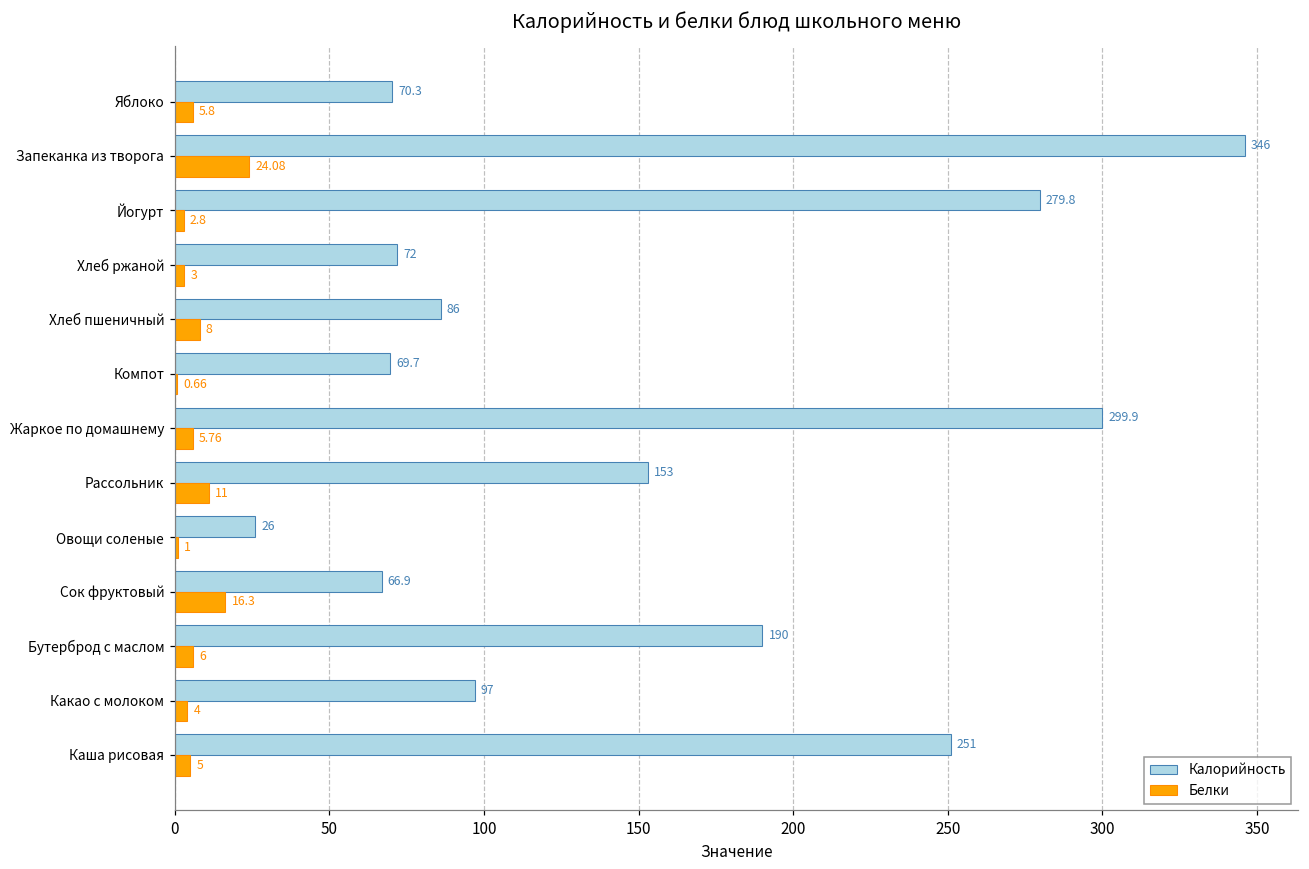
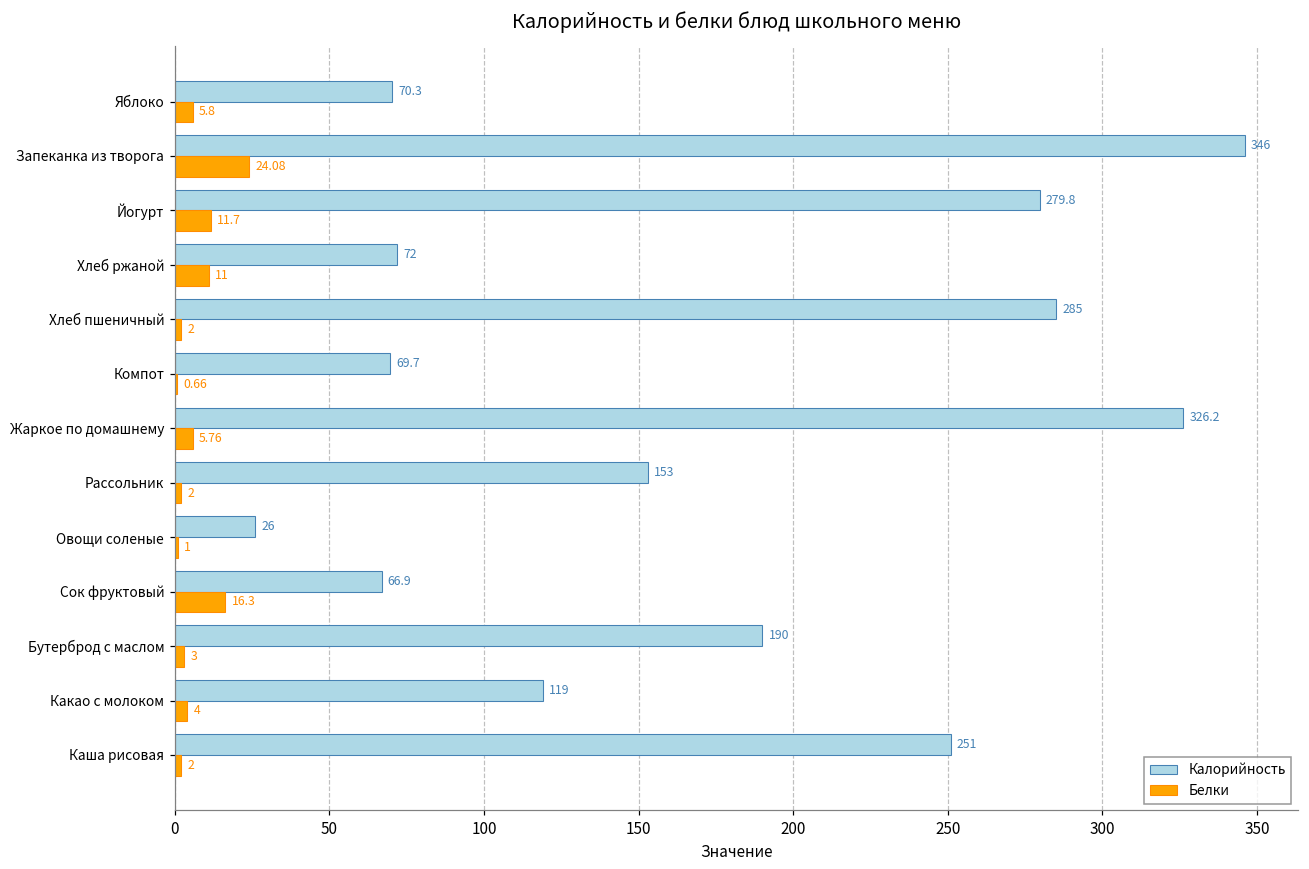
Белки, Йогурт: 2.8 -> 11.7
Белки, Хлеб ржаной: 3 -> 11
Калорийность, Хлеб пшеничный: 86 -> 285
Белки, Хлеб пшеничный: 8 -> 2
Калорийность, Жаркое по домашнему: 299.9 -> 326.2
Белки, Рассольник: 11 -> 2
Белки, Бутерброд с маслом: 6 -> 3
Калорийность, Какао с молоком: 97 -> 119
Белки, Каша рисовая: 5 -> 2
